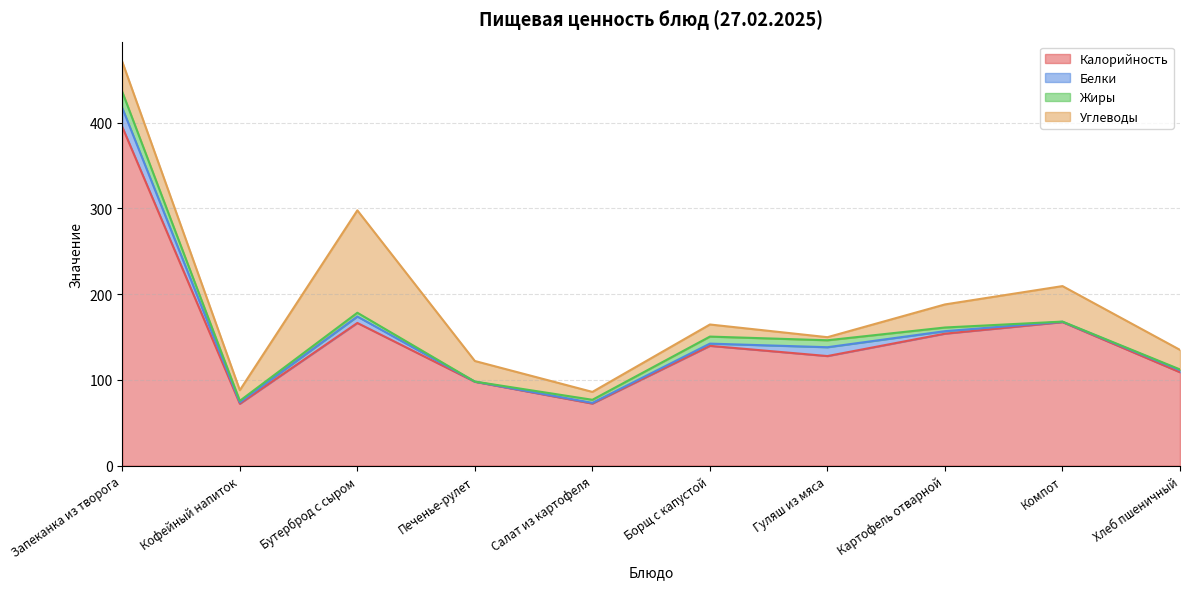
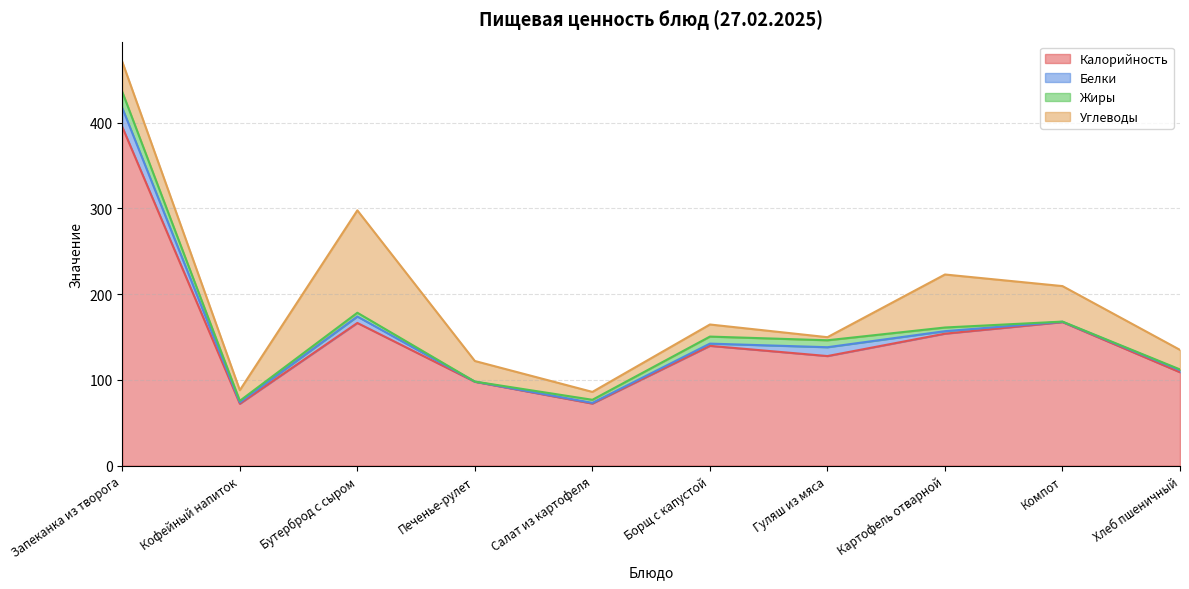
Углеводы, Картофель отварной: 30 -> 60
